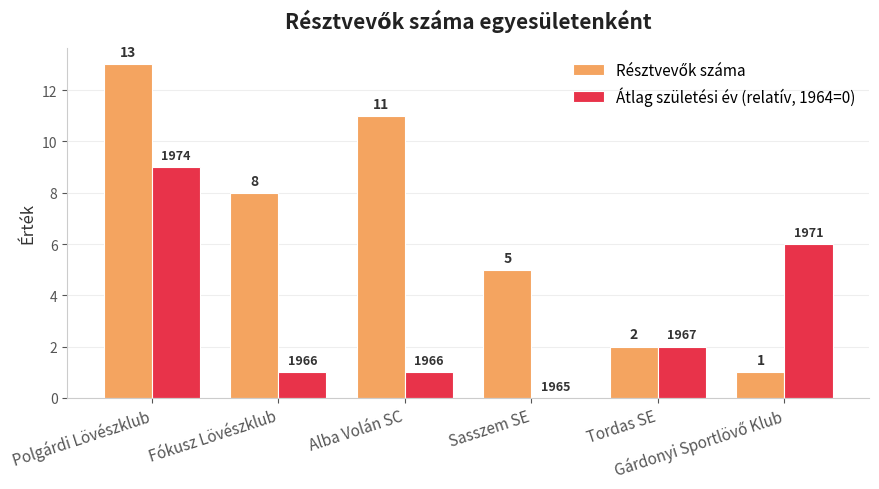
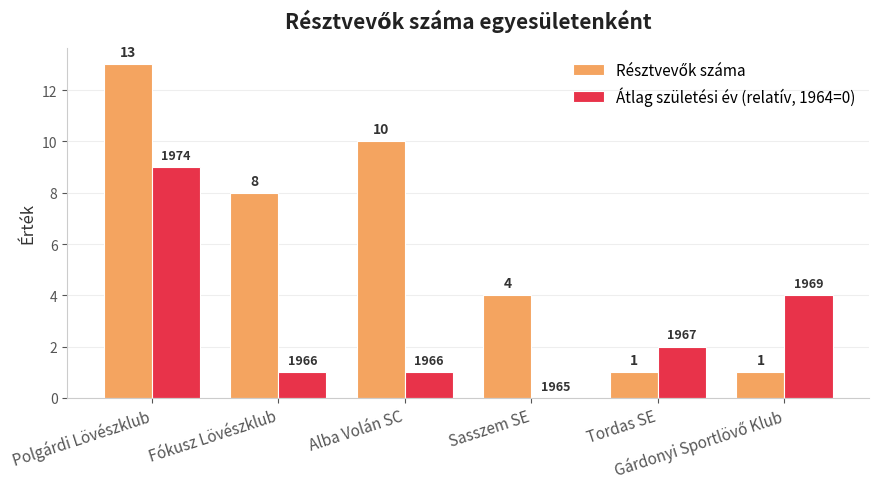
Résztvevők száma, Alba Volán SC: 11 -> 10
Résztvevők száma, Sasszem SE: 5 -> 4
Résztvevők száma, Tordas SE: 2 -> 1
Átlag születési év (relatív, 1964=0), Gárdonyi Sportlövő Klub: 1971 -> 1969
